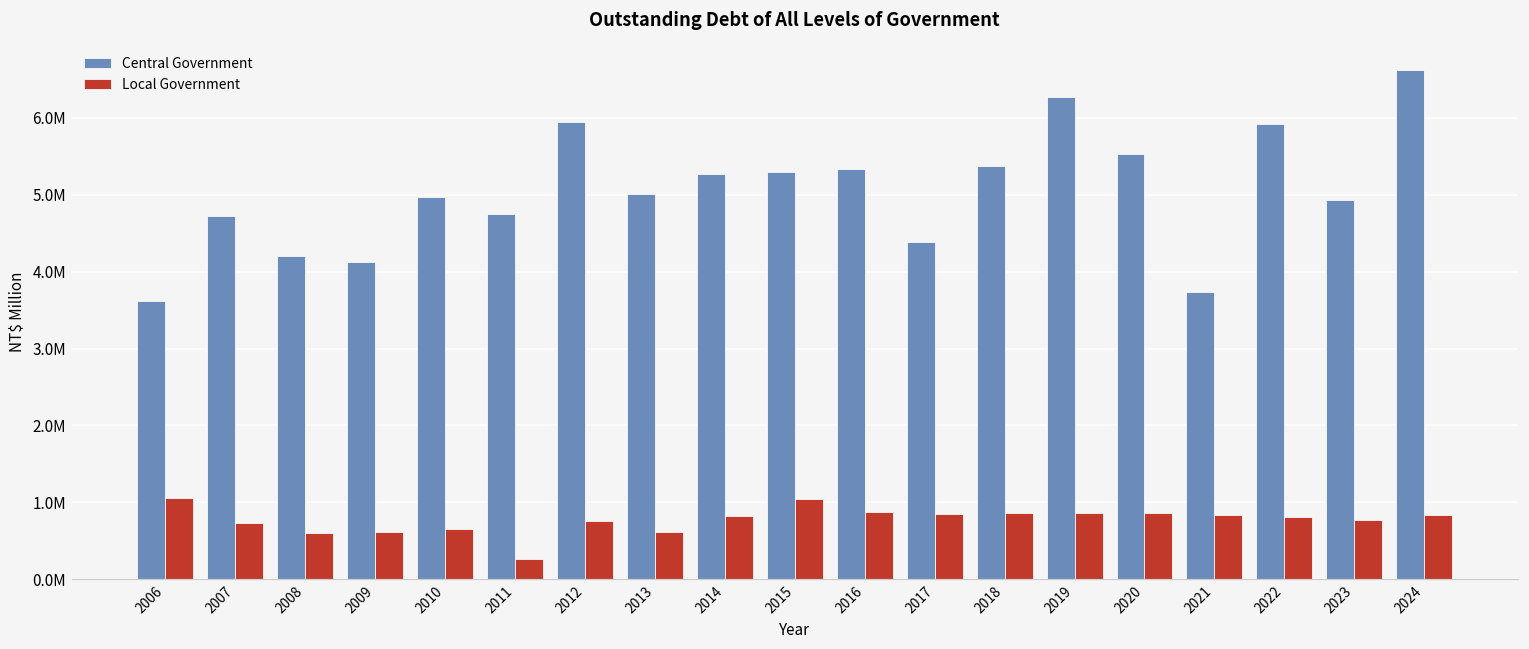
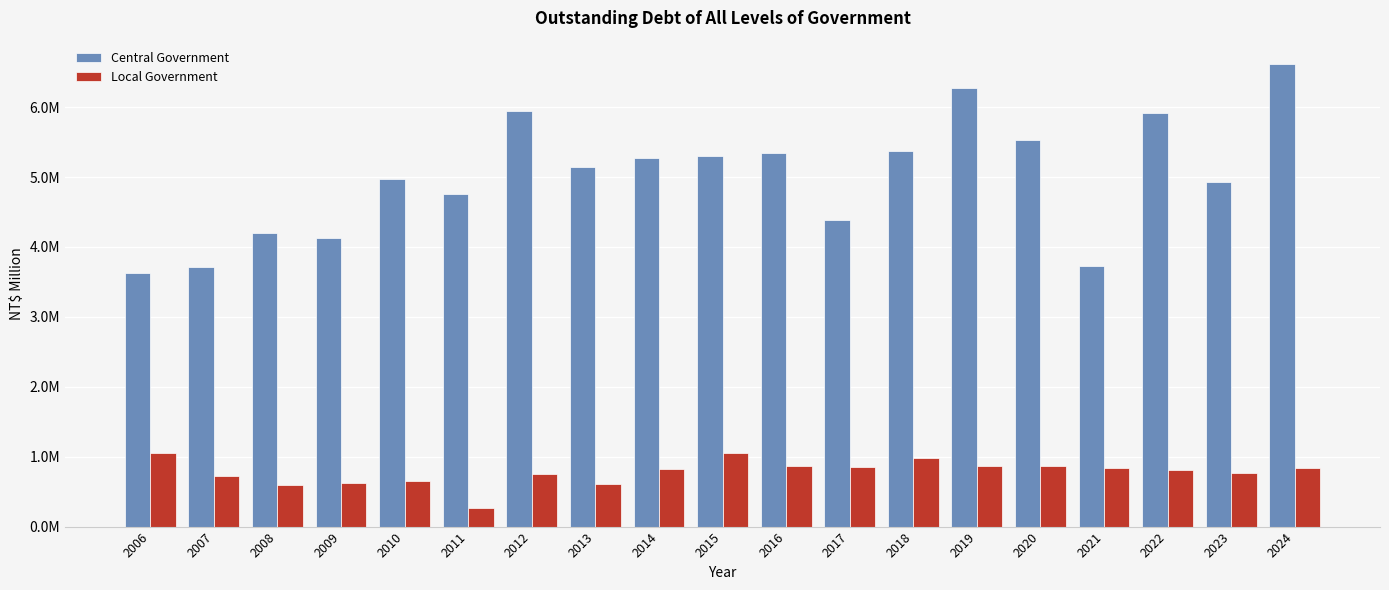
Central Government, 2007: 4700000 -> 3700000
Central Government, 2013: 5000000 -> 5100000
Local Government, 2018: 900000 -> 1000000
